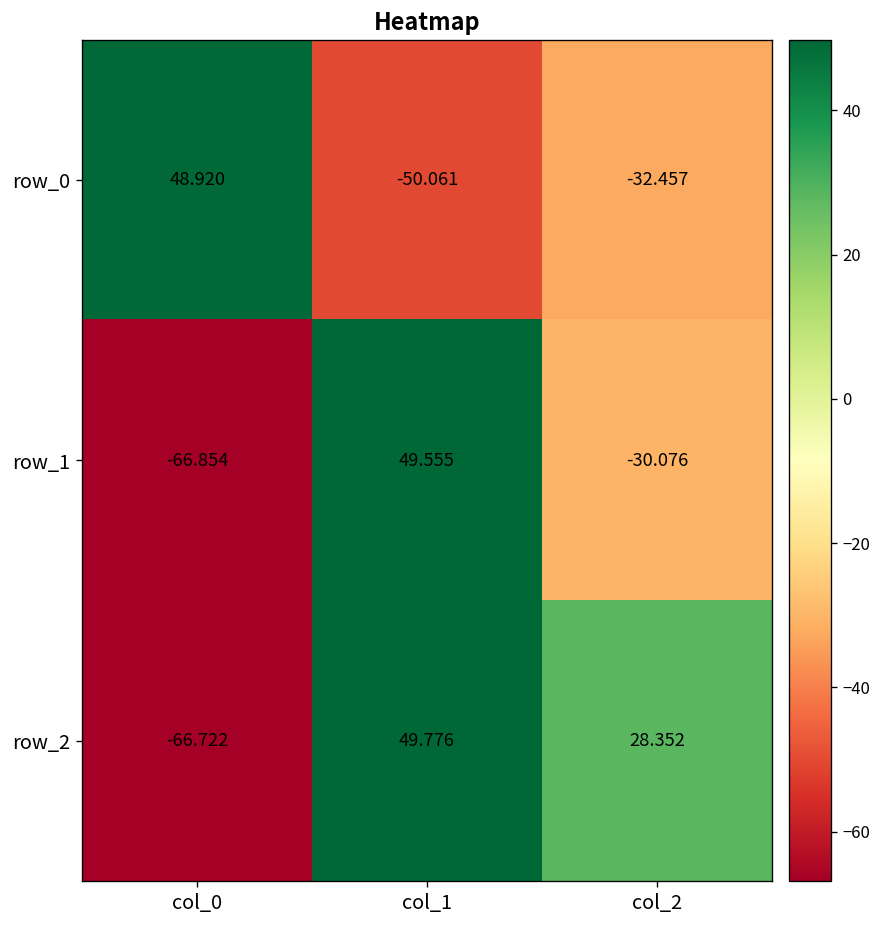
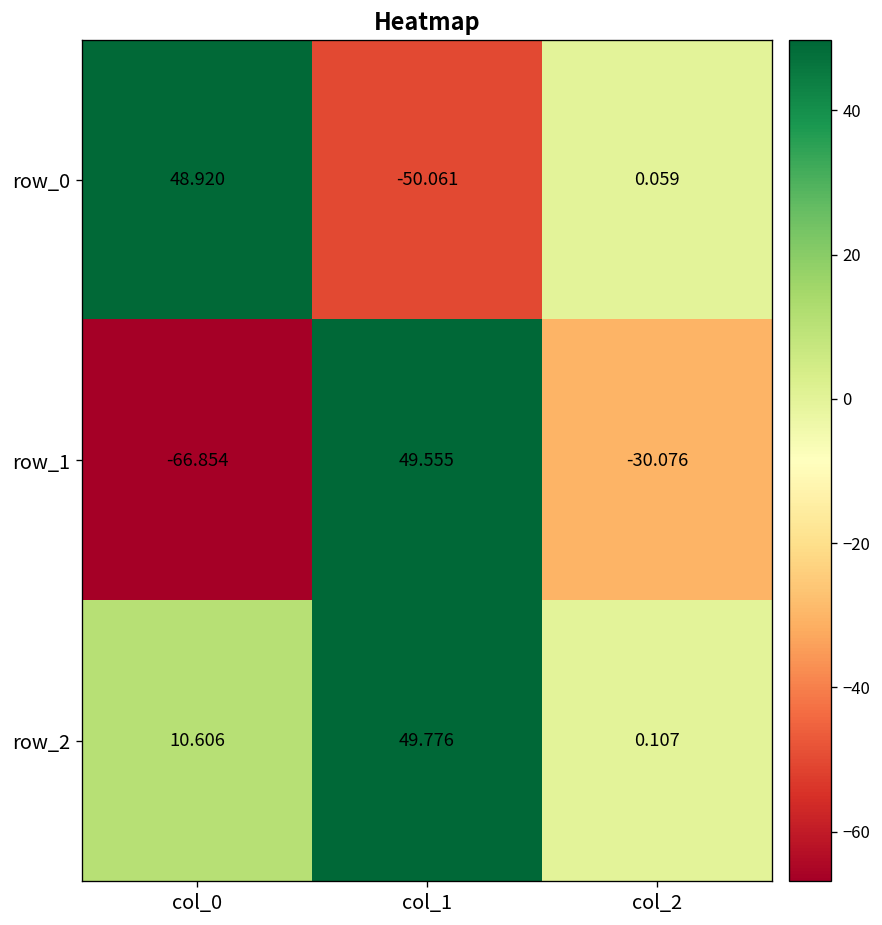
row_0, col_2: -32.457 -> 0.059
row_2, col_0: -66.722 -> 10.606
row_2, col_2: 28.352 -> 0.107
